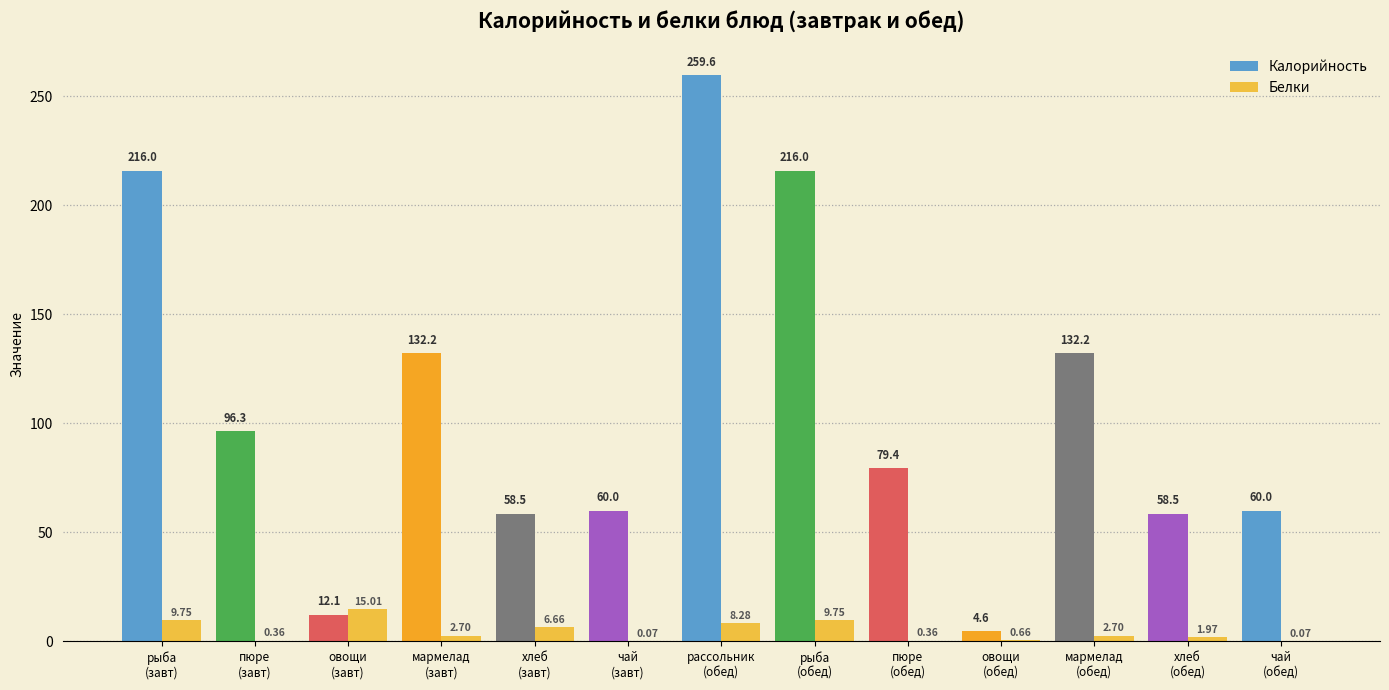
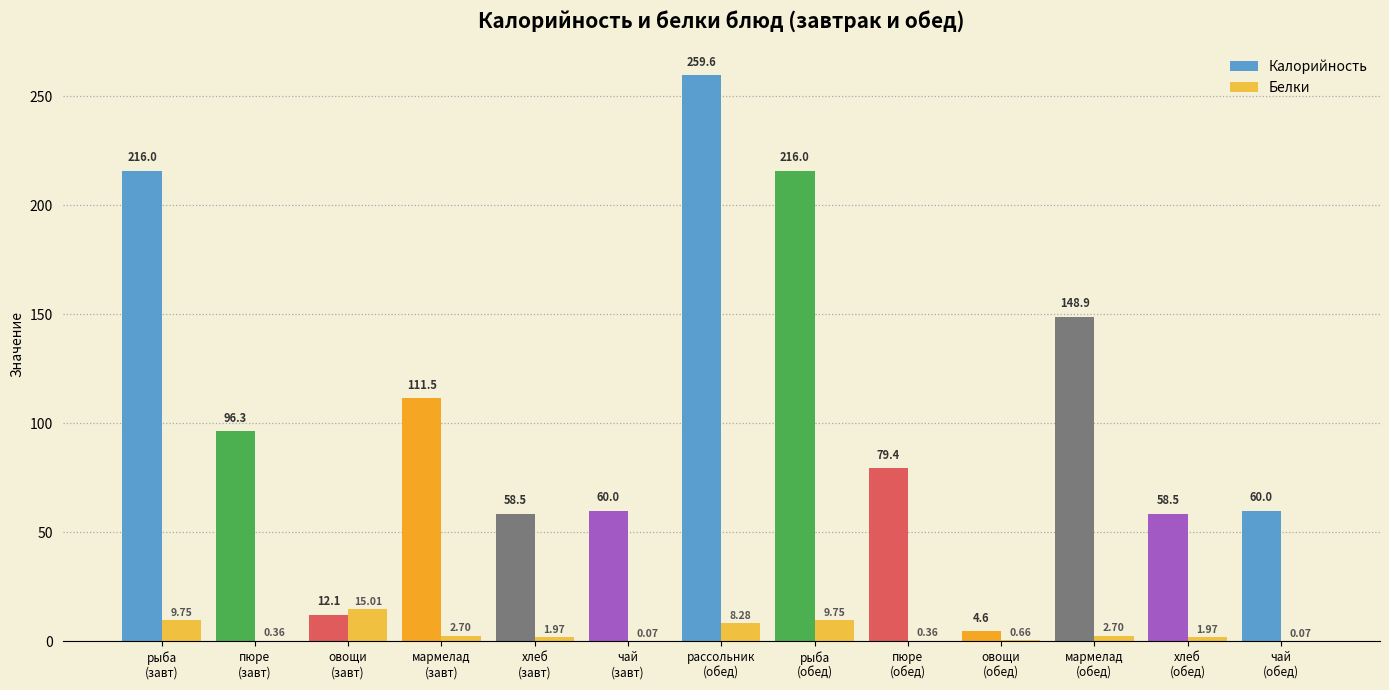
Калорийность, мармелад (завт): 132.2 -> 111.5
Белки, хлеб (завт): 6.66 -> 1.97
Калорийность, мармелад (обед): 132.2 -> 148.9
